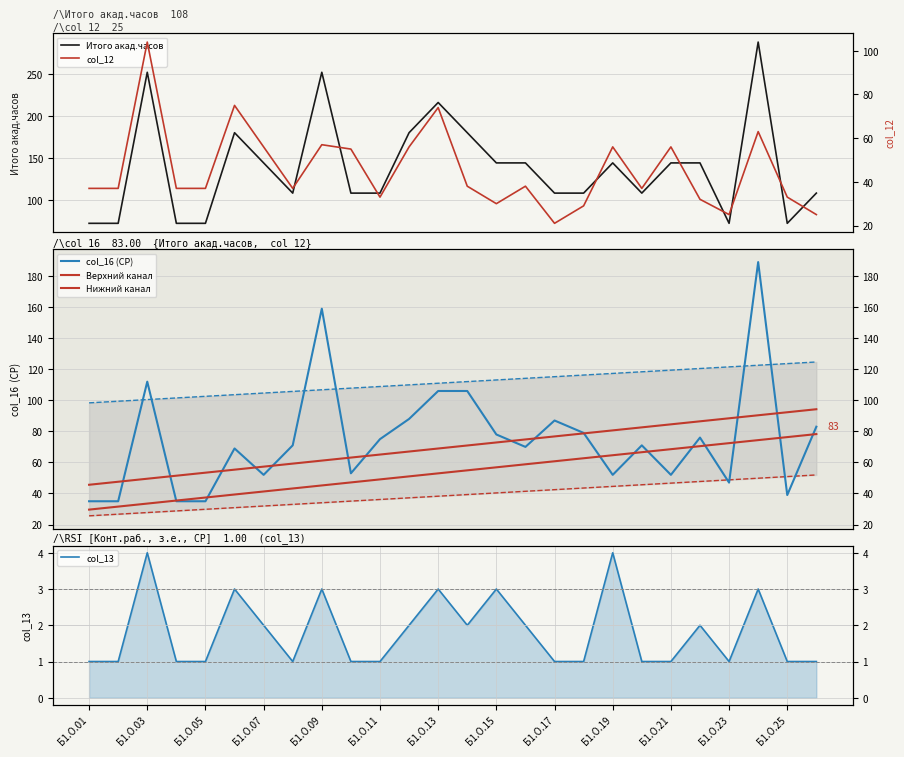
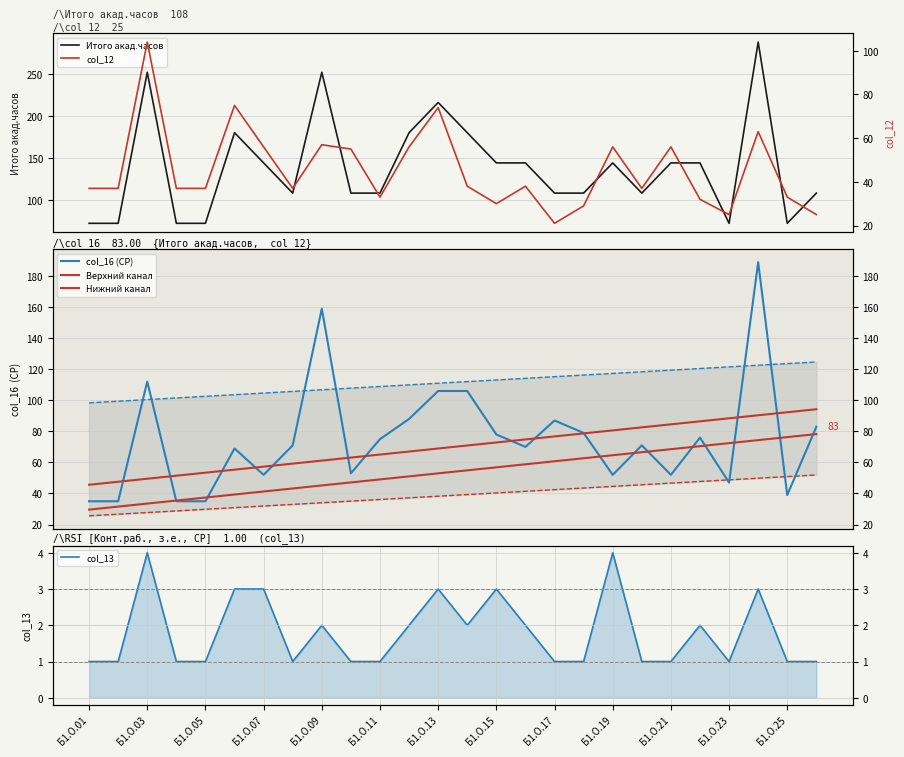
/\RSI [Конт.раб., з.е., СР] 1.00 (col_13), Б1.О.07: 2 -> 3
/\RSI [Конт.раб., з.е., СР] 1.00 (col_13), Б1.О.09: 3 -> 2
